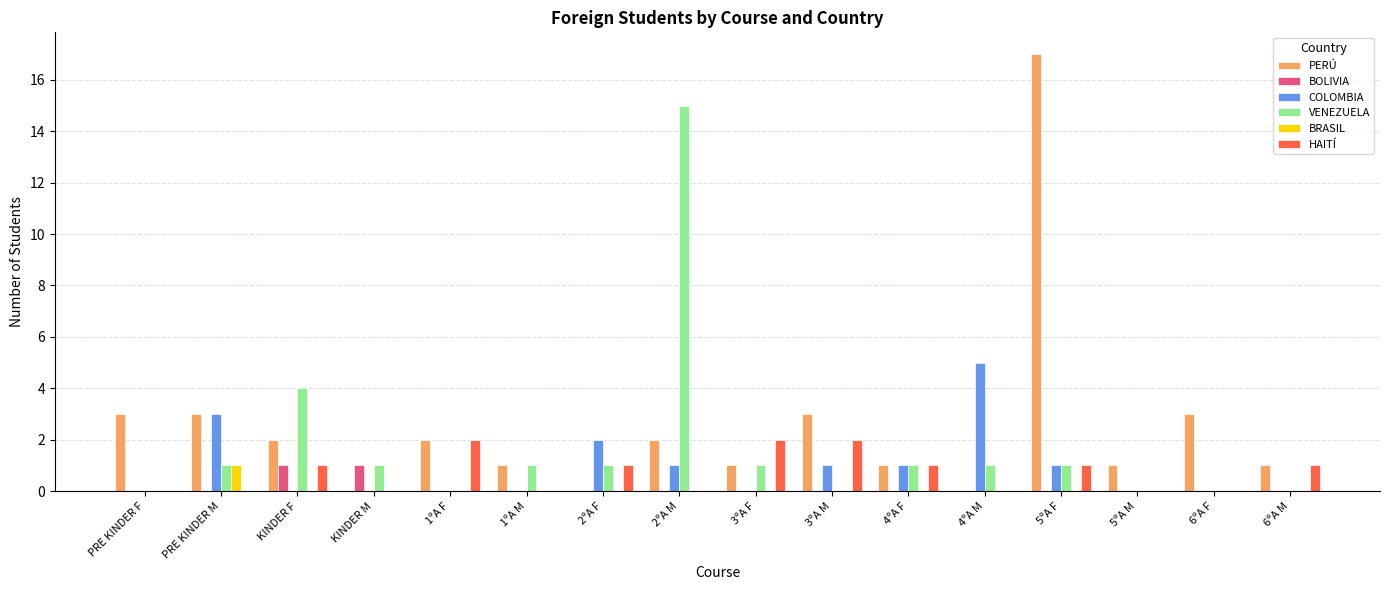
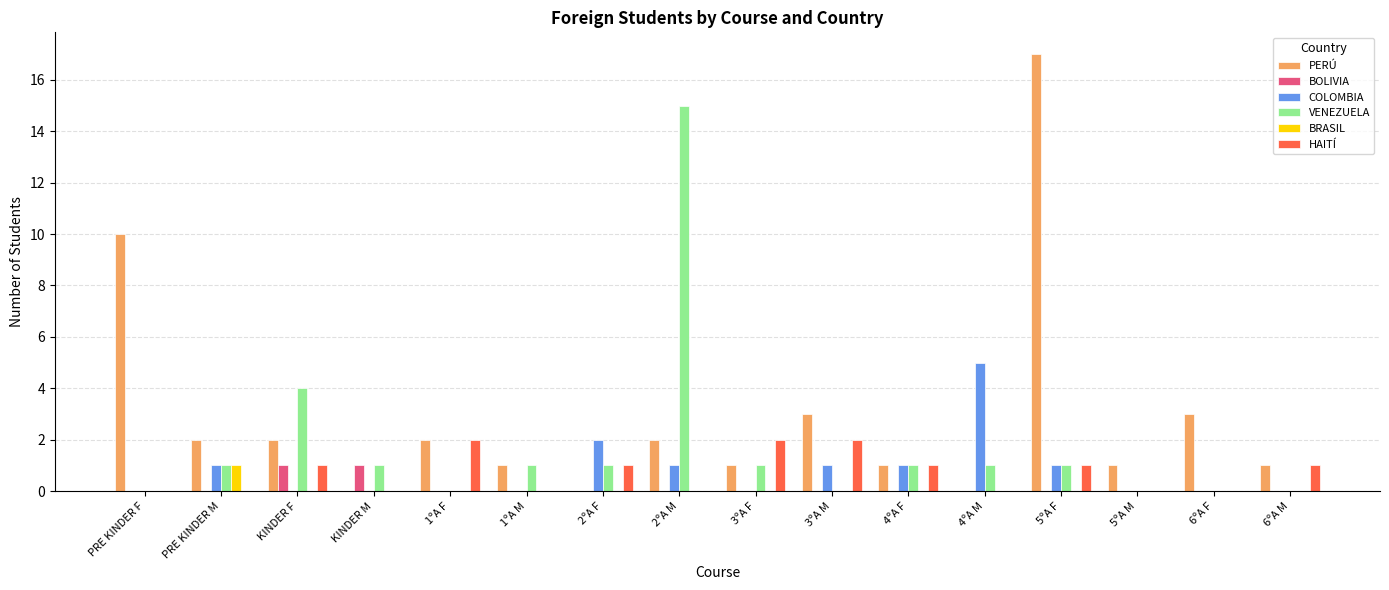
PERÚ, PRE KINDER F: 3 -> 10
PERÚ, PRE KINDER M: 3 -> 2
COLOMBIA, PRE KINDER M: 3 -> 1
